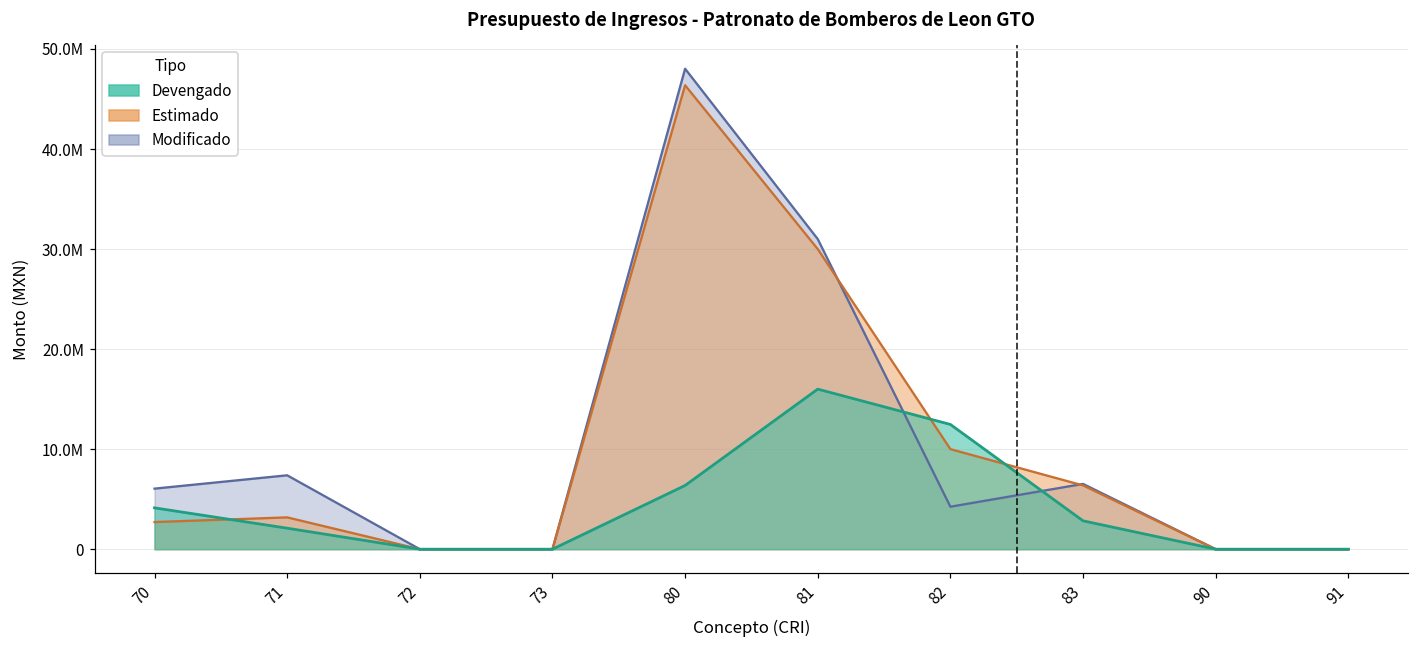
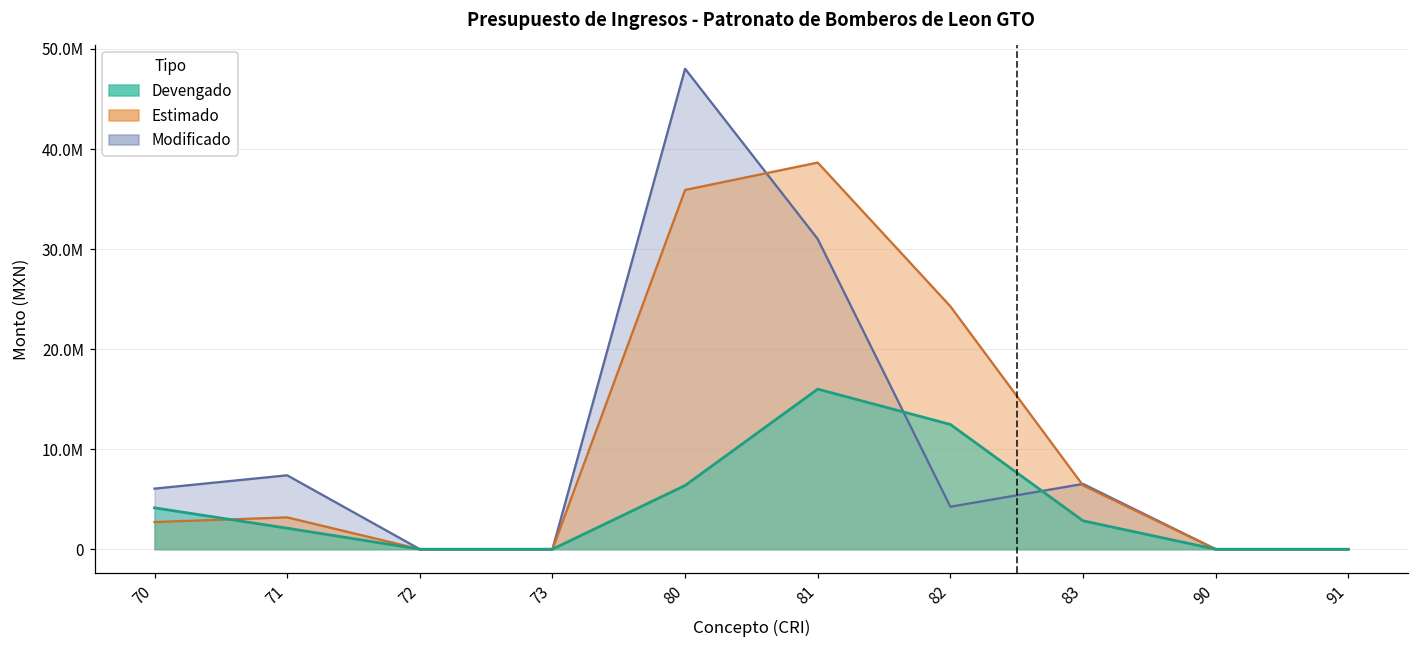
Estimado, 80: 46000000 -> 36000000
Estimado, 81: 30000000 -> 39000000
Estimado, 82: 10000000 -> 24000000
